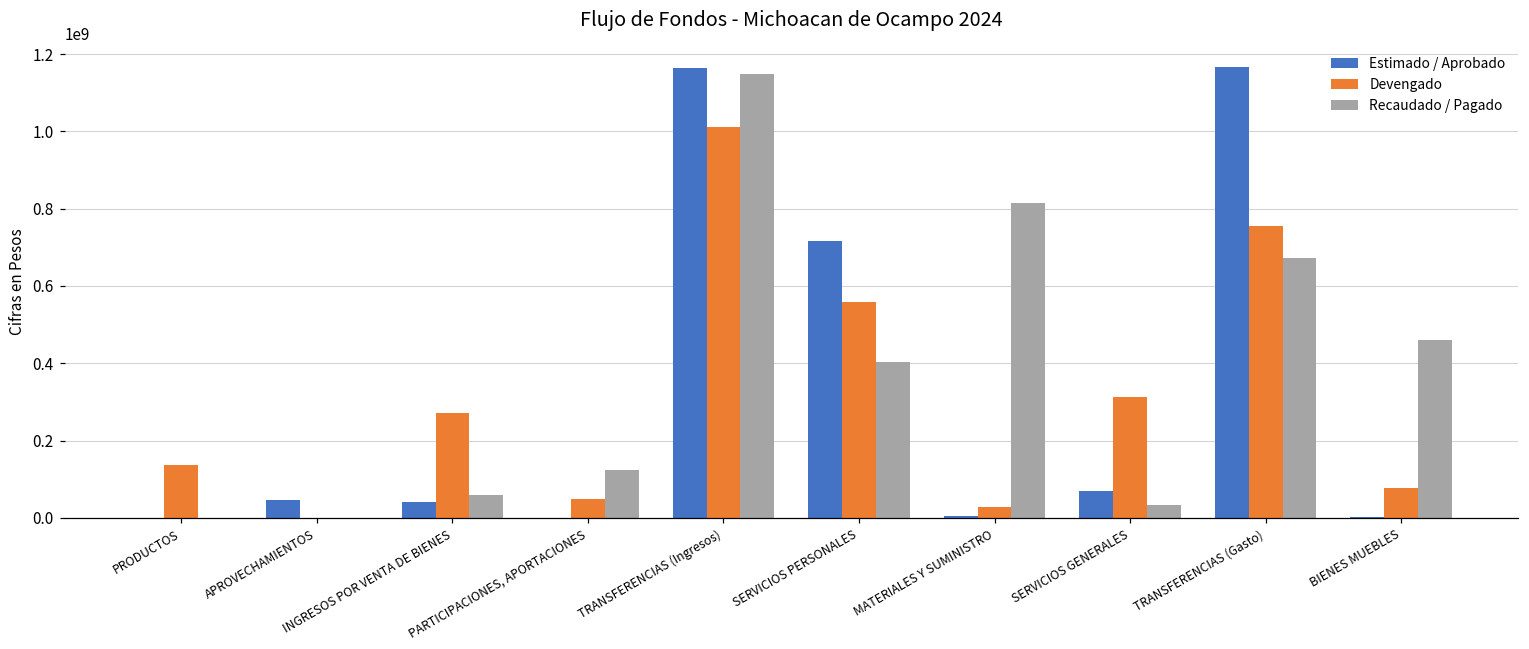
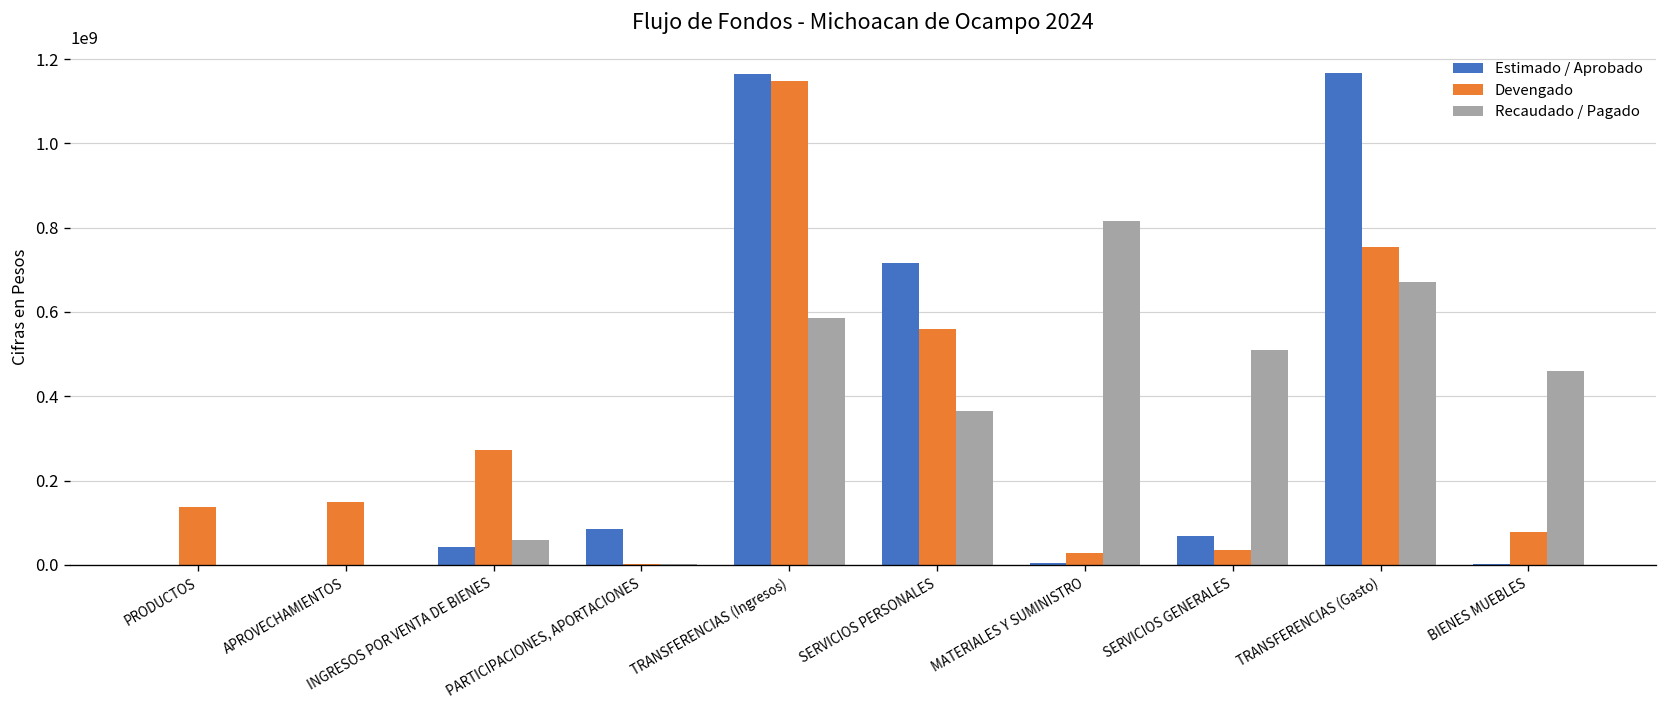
Estimado / Aprobado, APROVECHAMIENTOS: 50000000 -> 0
Devengado, APROVECHAMIENTOS: 0 -> 150000000
Estimado / Aprobado, PARTICIPACIONES, APORTACIONES: 0 -> 90000000
Devengado, PARTICIPACIONES, APORTACIONES: 50000000 -> 0
Recaudado / Pagado, PARTICIPACIONES, APORTACIONES: 120000000 -> 0
Devengado, TRANSFERENCIAS (Ingresos): 1010000000 -> 1150000000
Recaudado / Pagado, TRANSFERENCIAS (Ingresos): 1150000000 -> 590000000
Recaudado / Pagado, SERVICIOS PERSONALES: 400000000 -> 370000000
Devengado, SERVICIOS GENERALES: 310000000 -> 30000000
Recaudado / Pagado, SERVICIOS GENERALES: 30000000 -> 510000000
